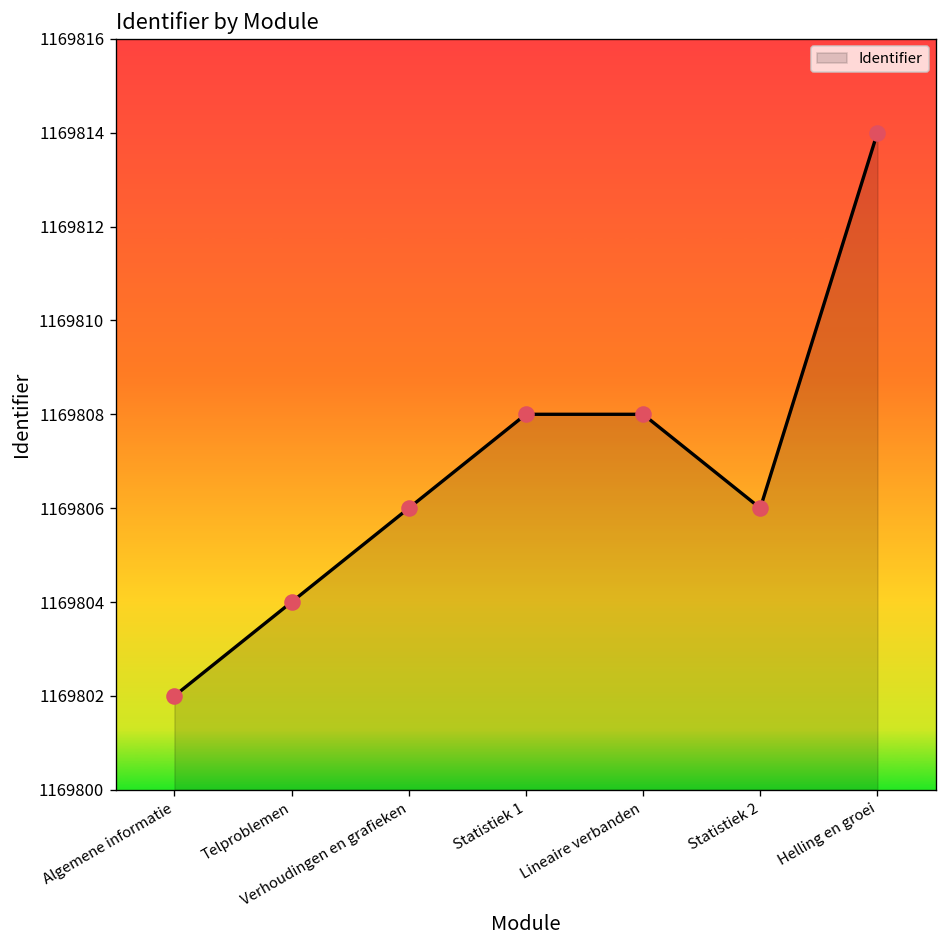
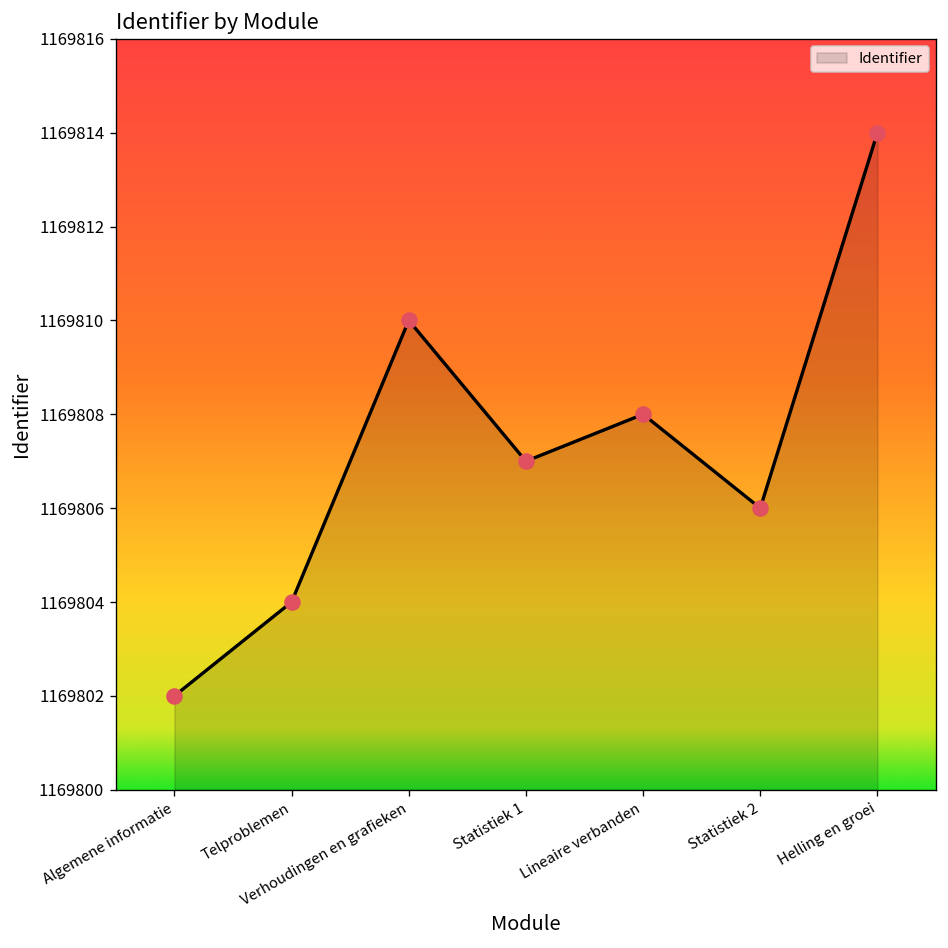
Verhoudingen en grafieken: 1169806 -> 1169810
Statistiek 1: 1169808 -> 1169807
